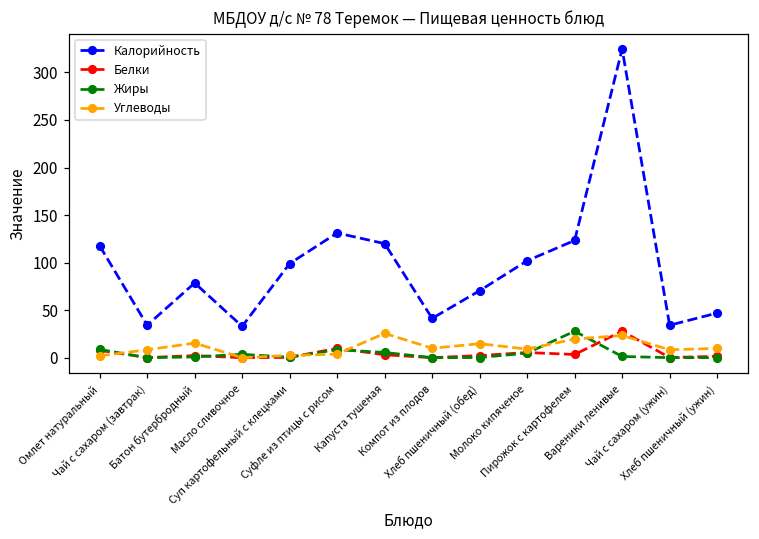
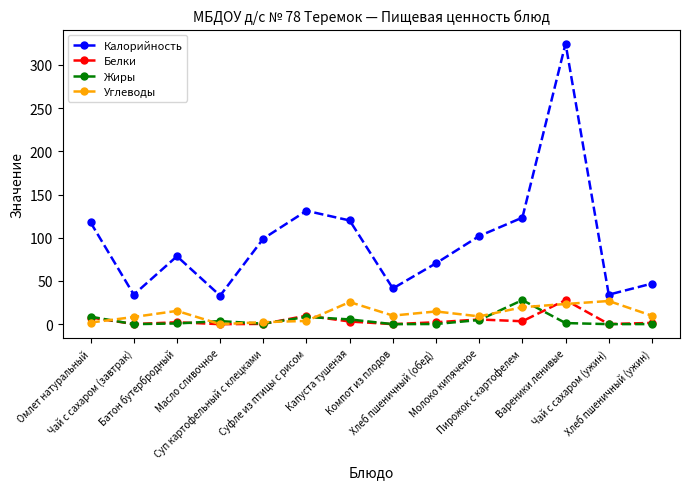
Углеводы, Чай с сахаром (ужин): 10 -> 30
